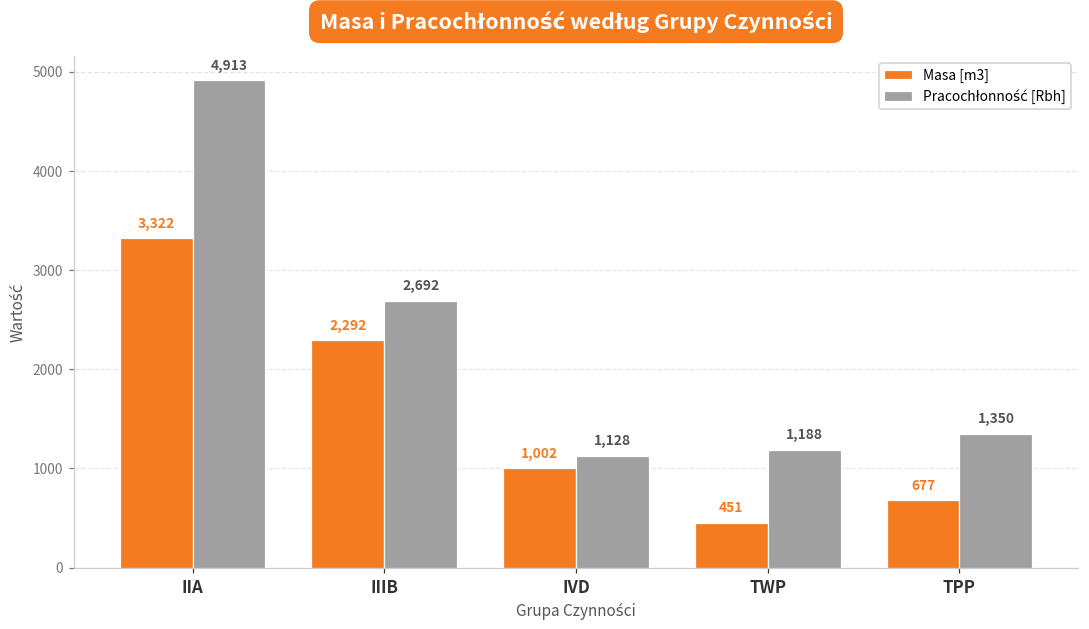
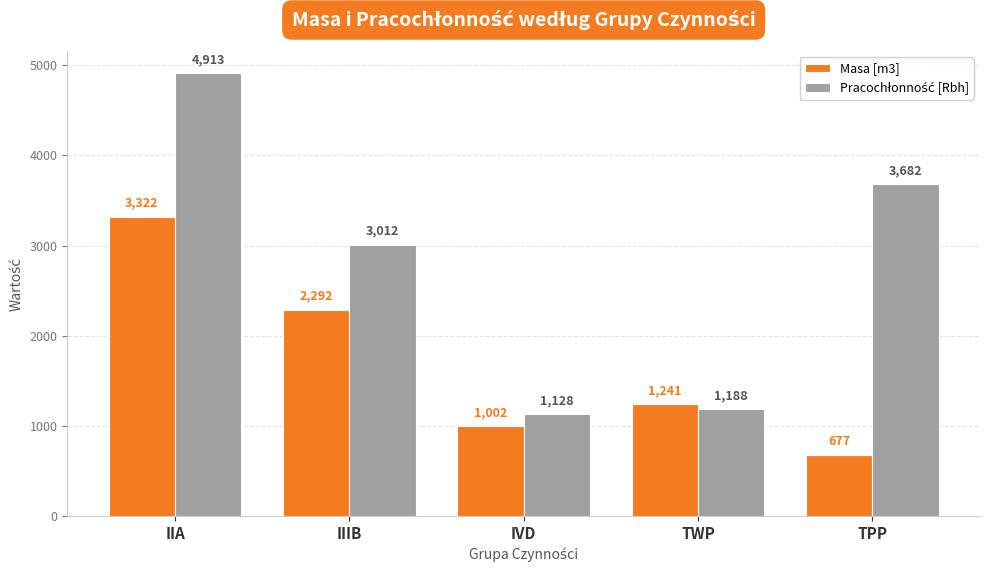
Pracochłonność [Rbh], IIIB: 2,692 -> 3,012
Masa [m3], TWP: 451 -> 1,241
Pracochłonność [Rbh], TPP: 1,350 -> 3,682
